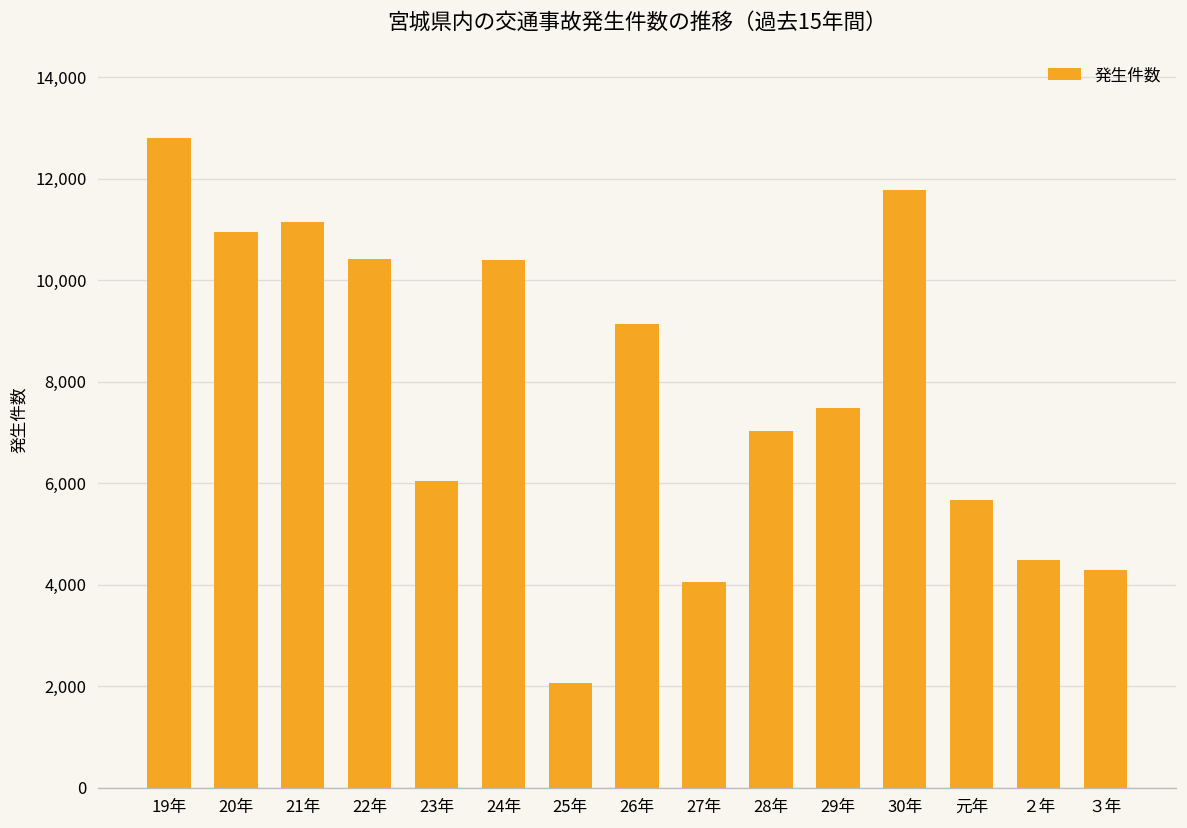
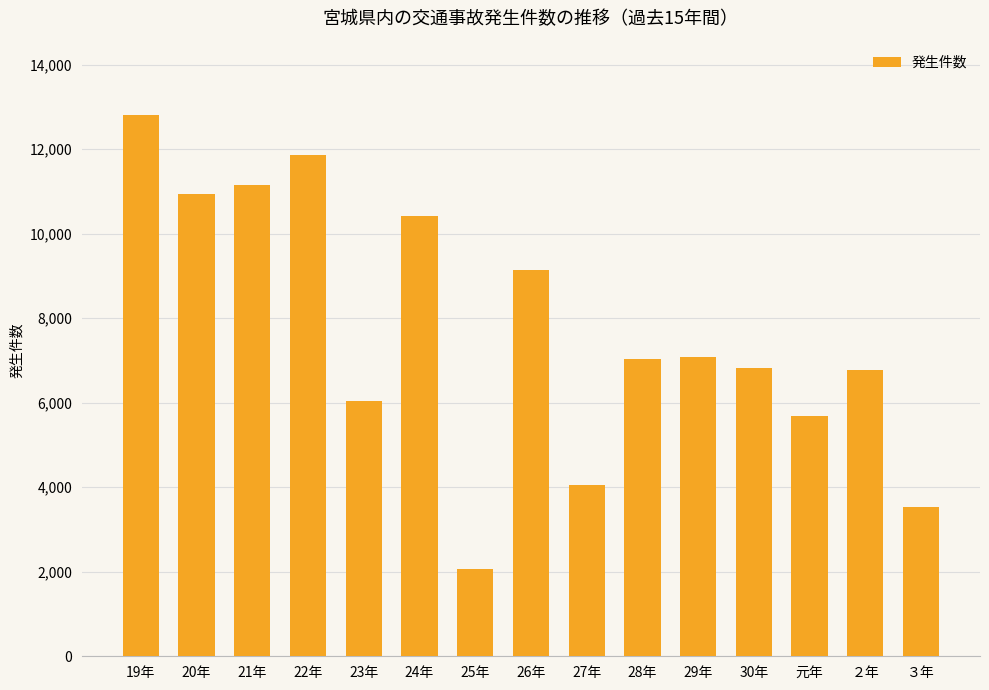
22年: 10,400 -> 11,900
29年: 7,500 -> 7,100
30年: 11,800 -> 6,800
２年: 4,500 -> 6,800
３年: 4,300 -> 3,500
